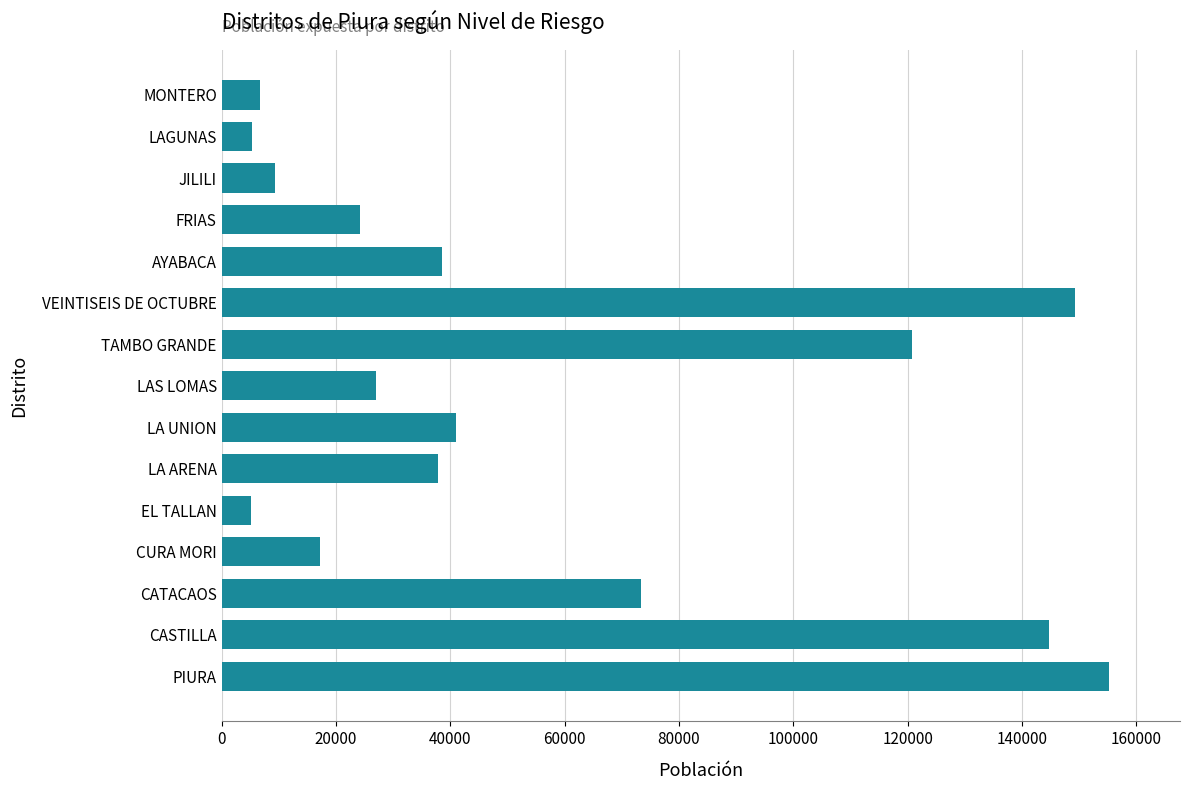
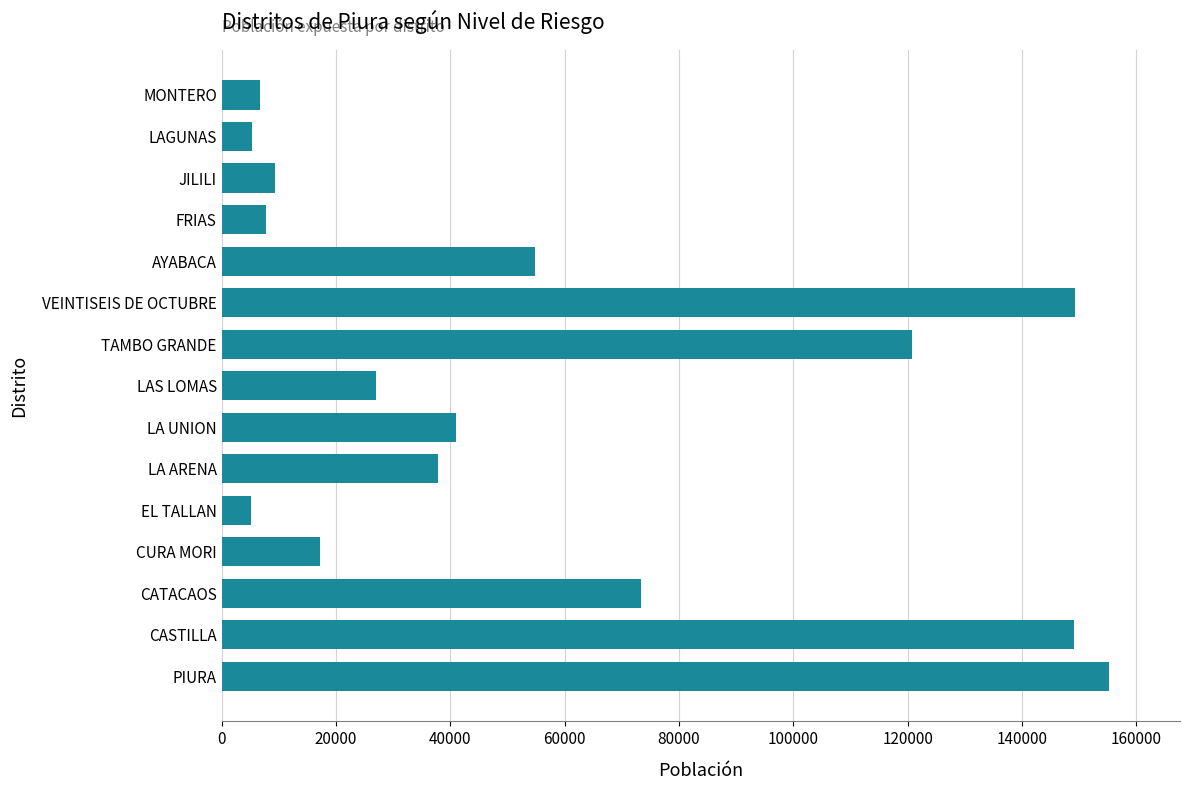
FRIAS: 24000 -> 8000
AYABACA: 39000 -> 55000
CASTILLA: 145000 -> 149000
